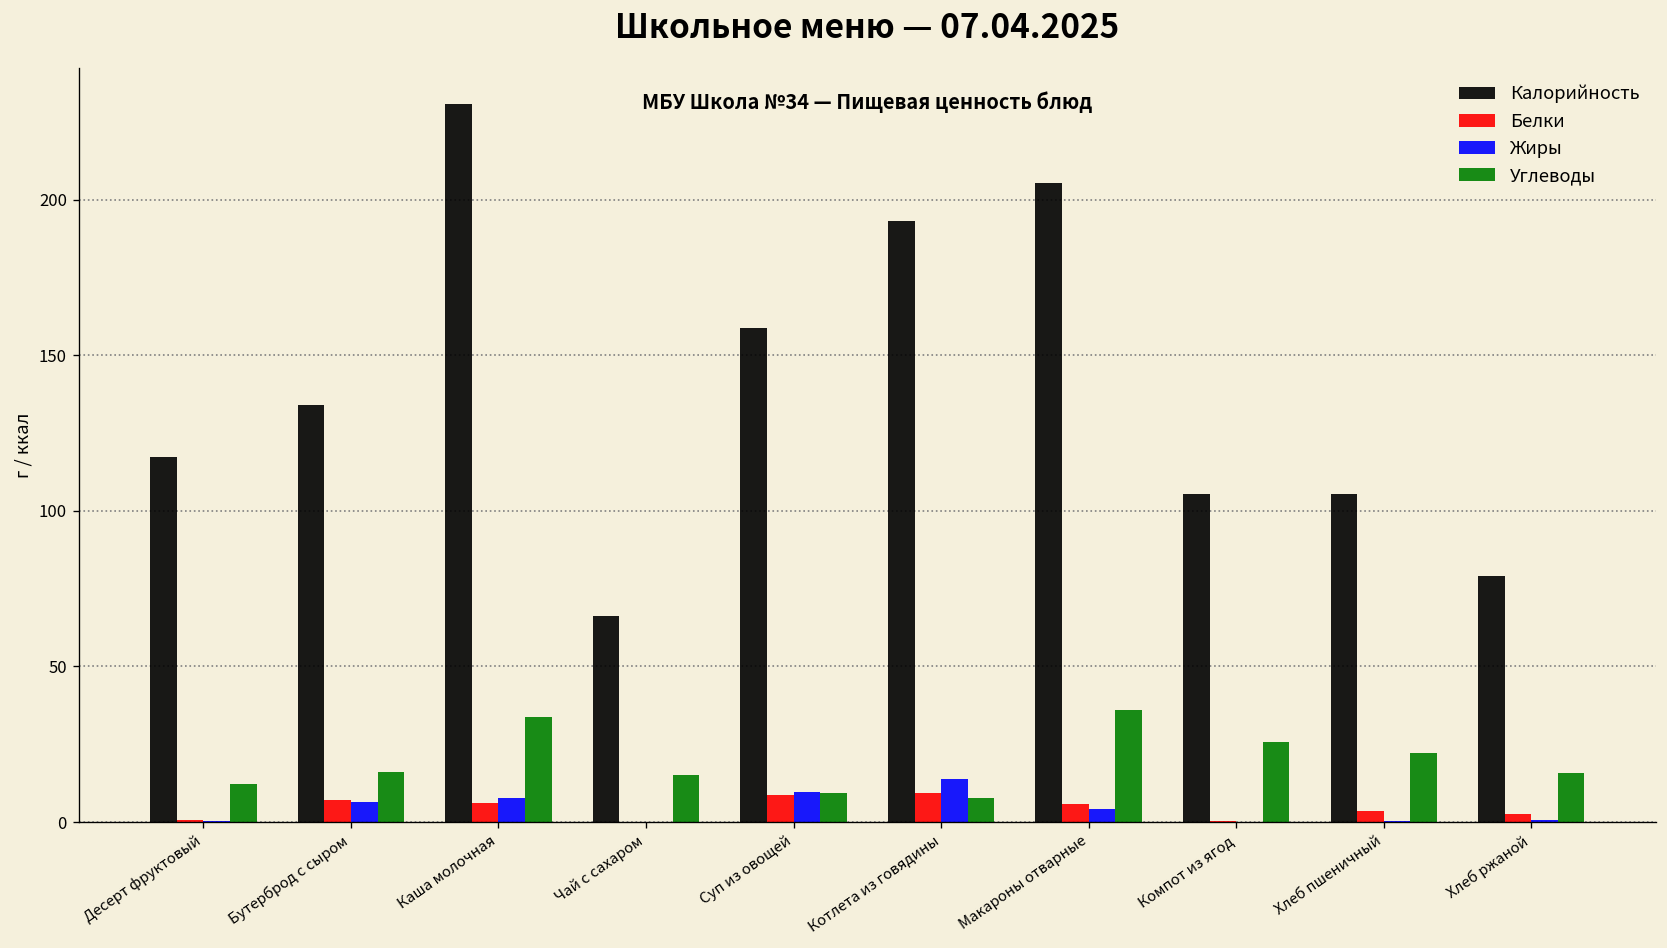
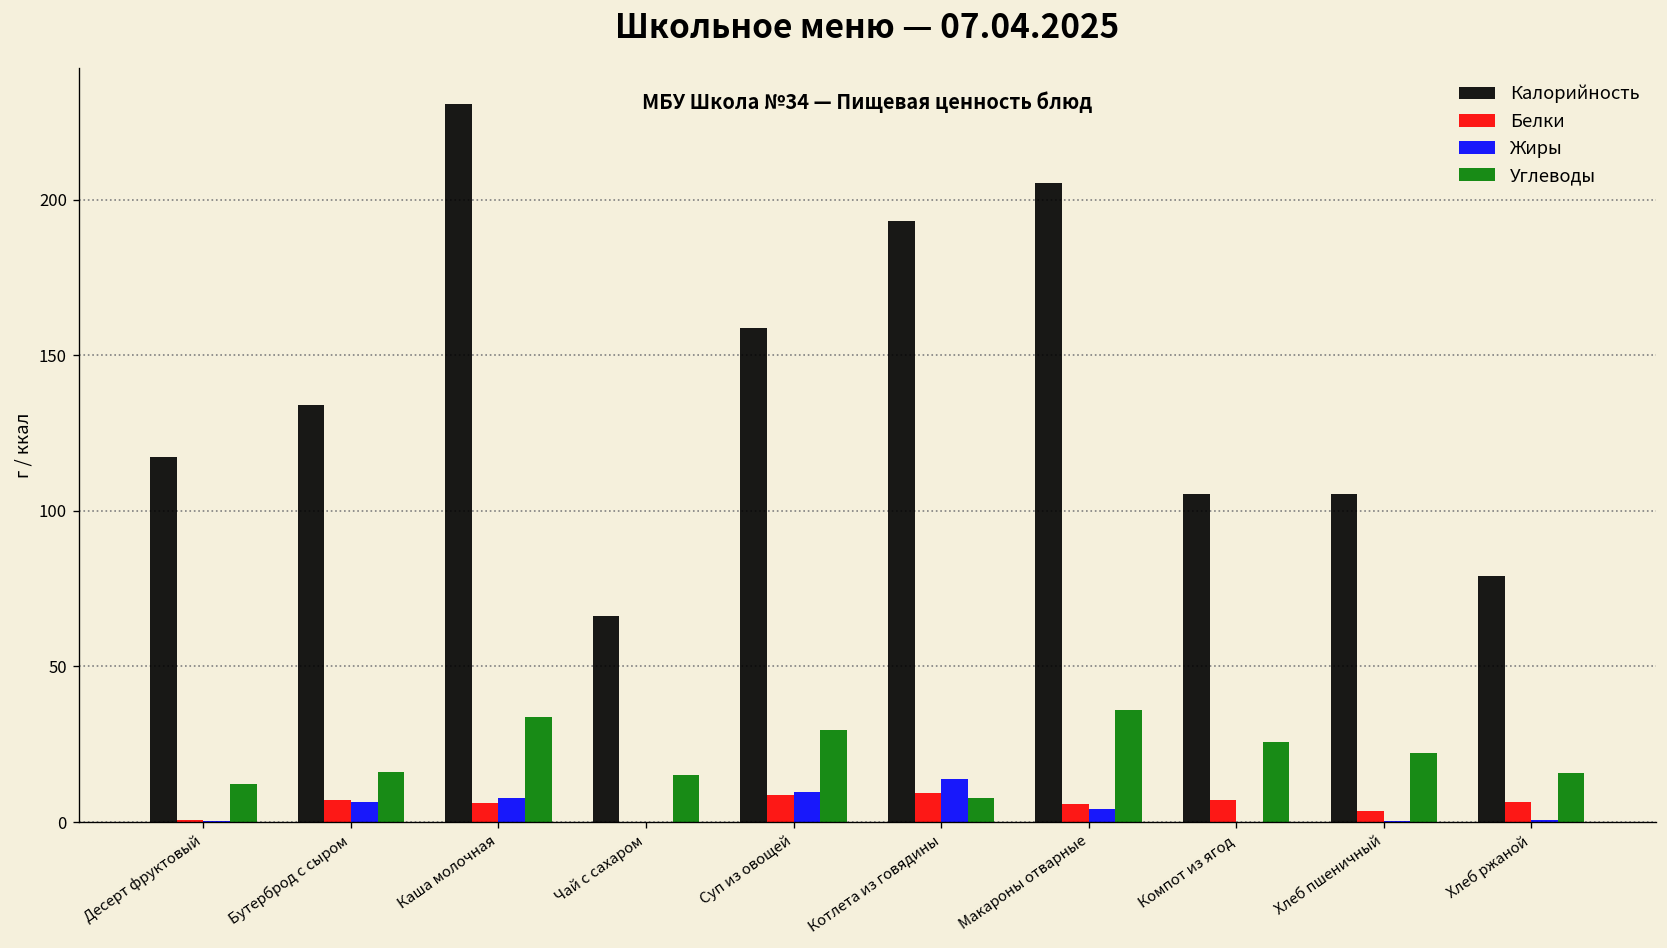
Углеводы, Суп из овощей: 9 -> 30
Белки, Компот из ягод: 0 -> 7
Белки, Хлеб ржаной: 3 -> 6
